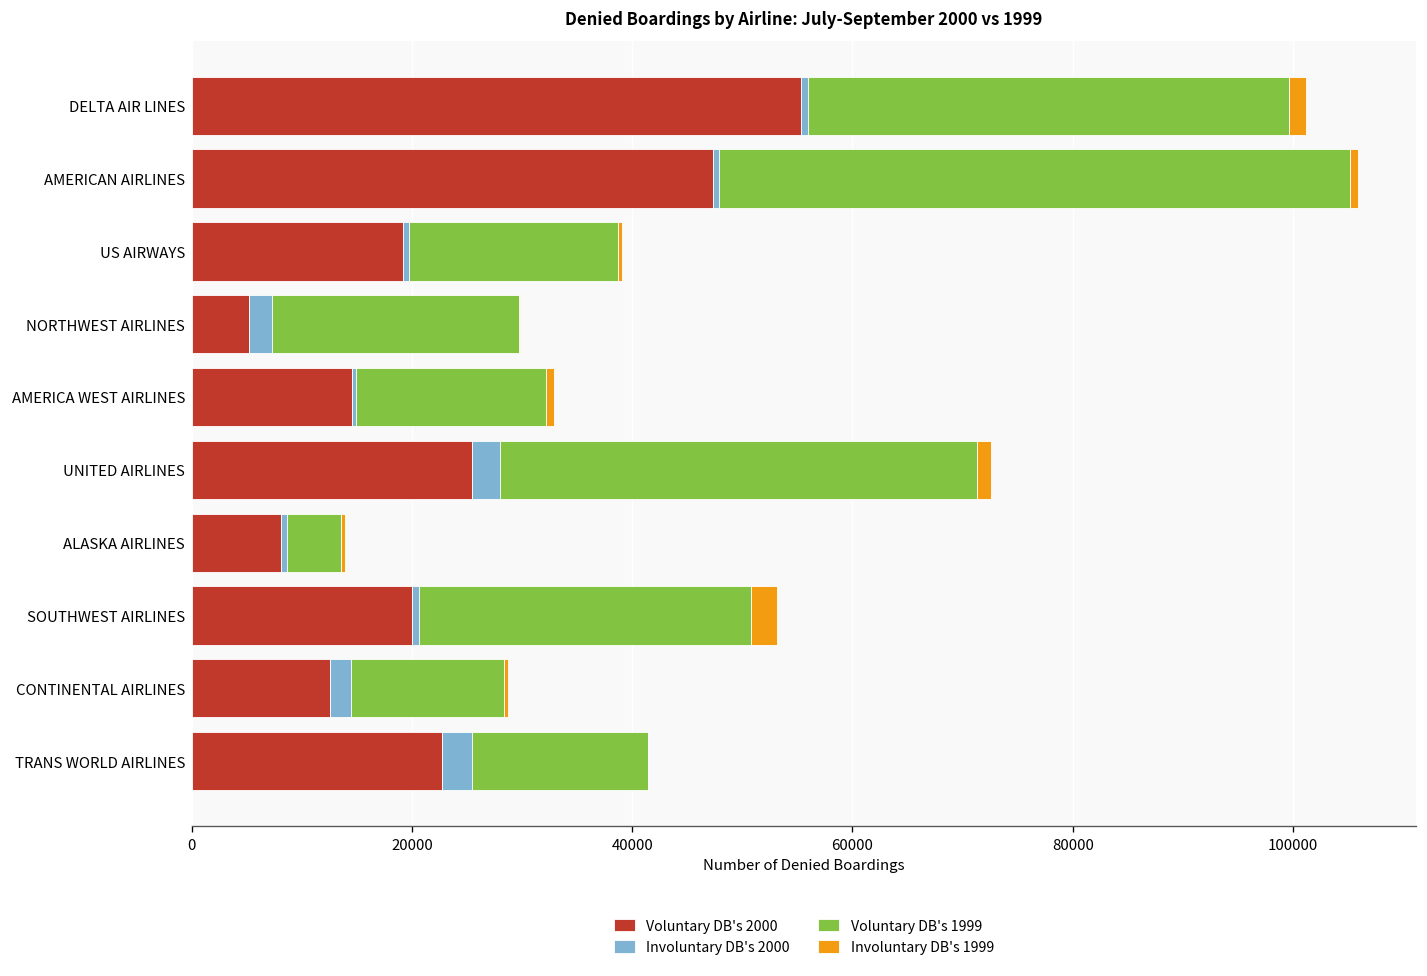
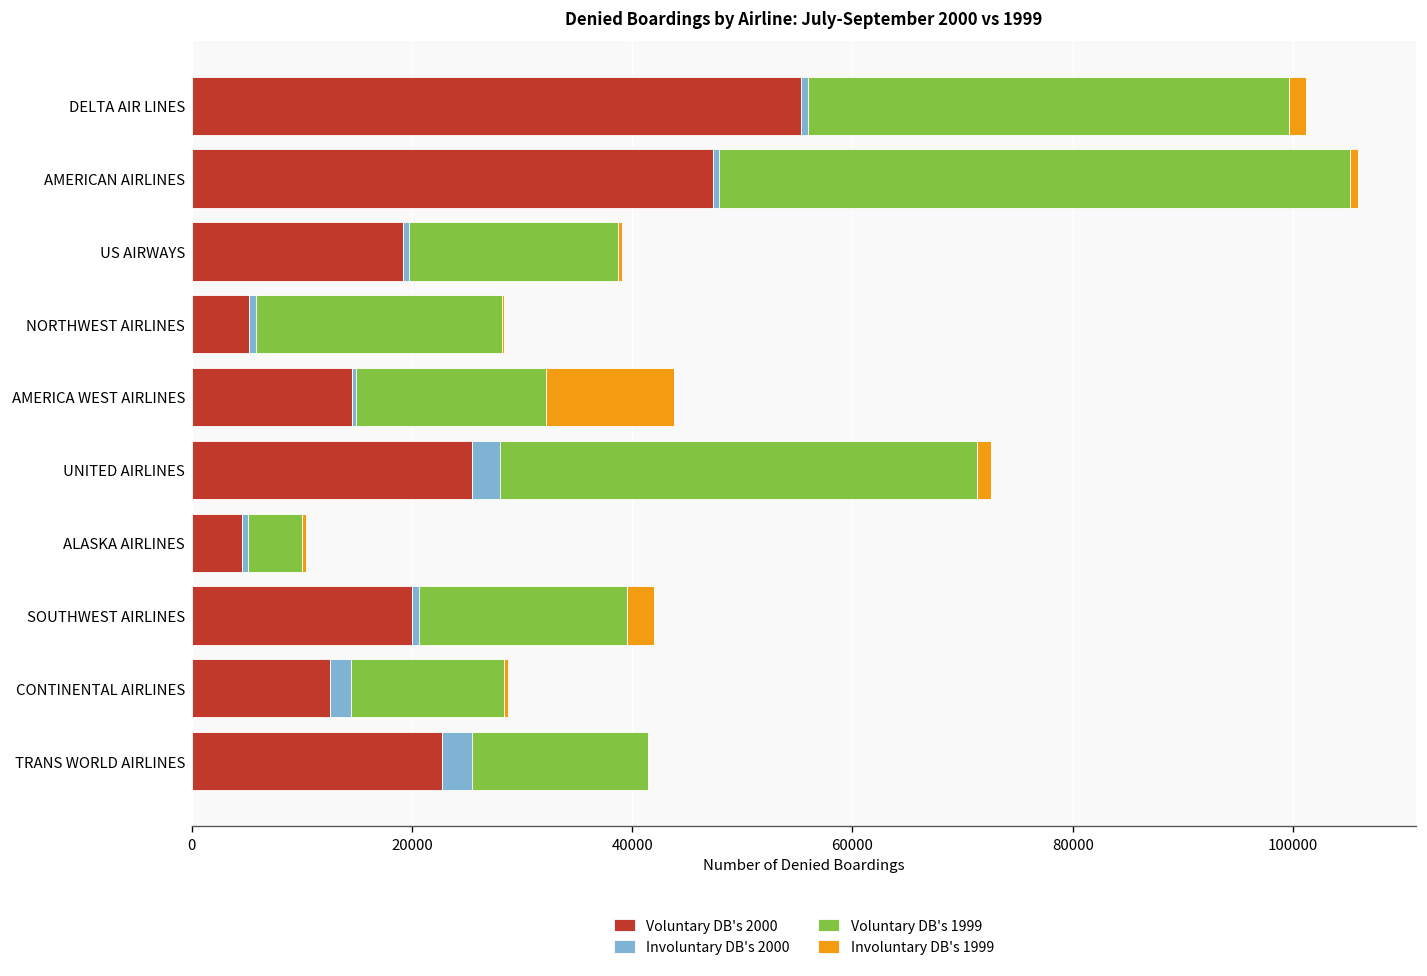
Involuntary DB's 2000, NORTHWEST AIRLINES: 2000 -> 1000
Involuntary DB's 1999, AMERICA WEST AIRLINES: 1000 -> 12000
Voluntary DB's 2000, ALASKA AIRLINES: 8000 -> 5000
Voluntary DB's 1999, SOUTHWEST AIRLINES: 30000 -> 19000
